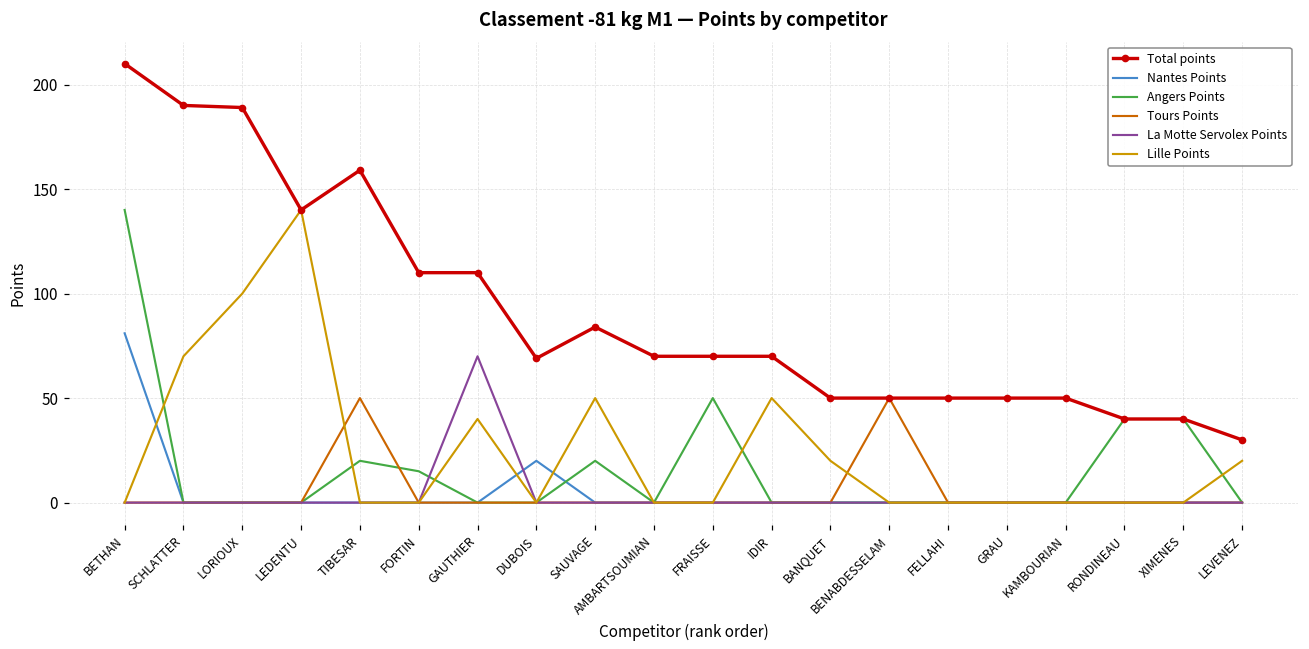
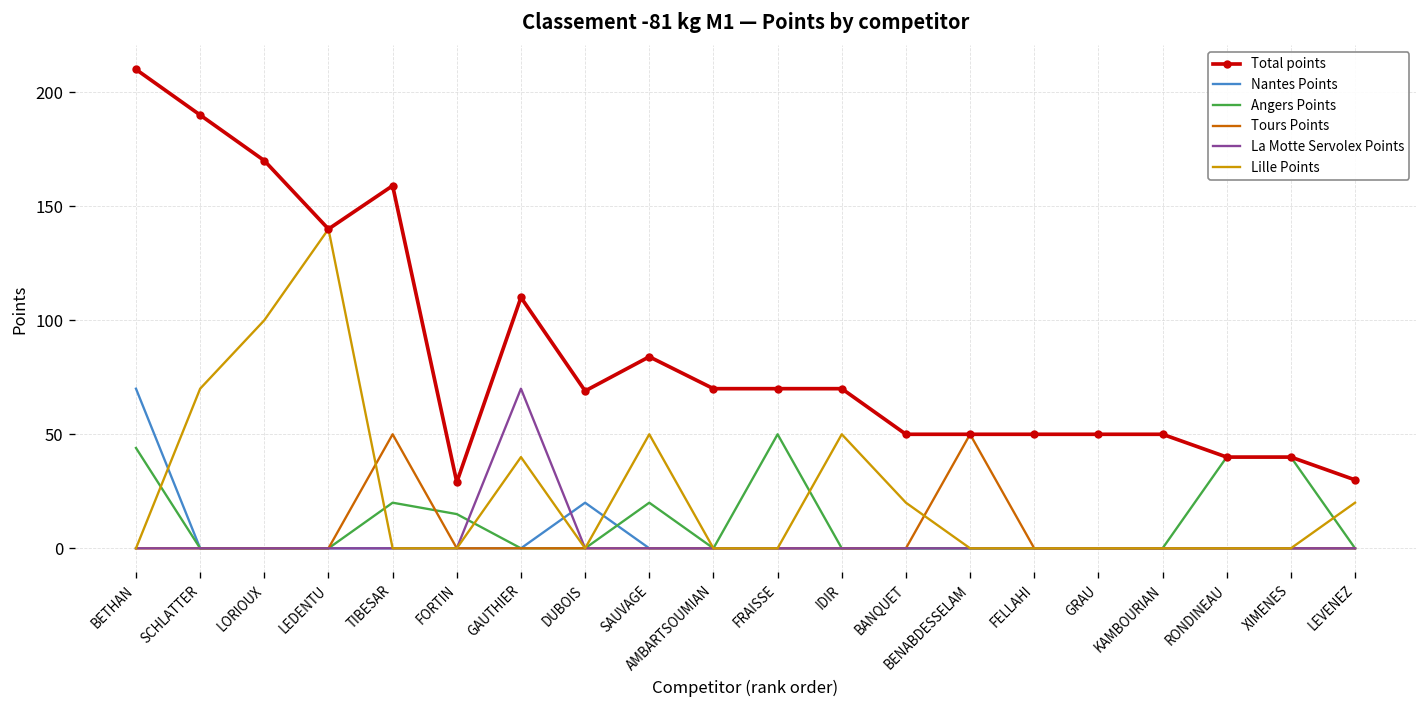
Nantes Points, BETHAN: 81 -> 70
Angers Points, BETHAN: 140 -> 44
Total points, LORIOUX: 189 -> 170
Total points, FORTIN: 110 -> 29
